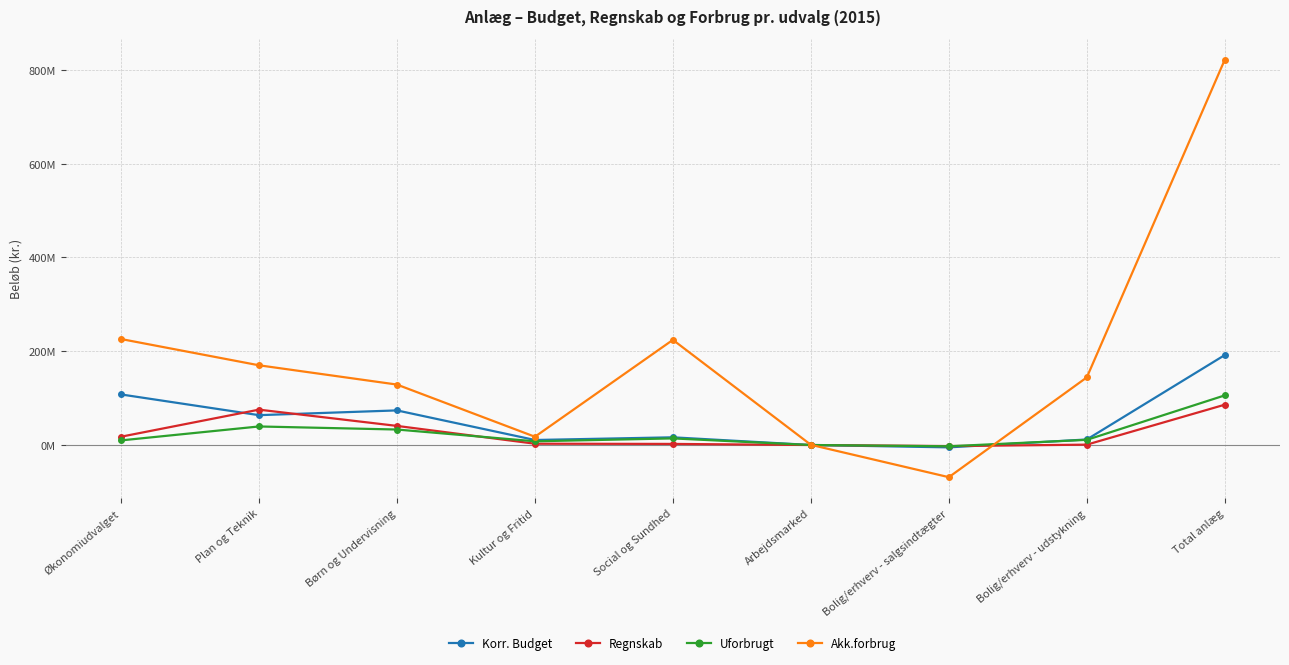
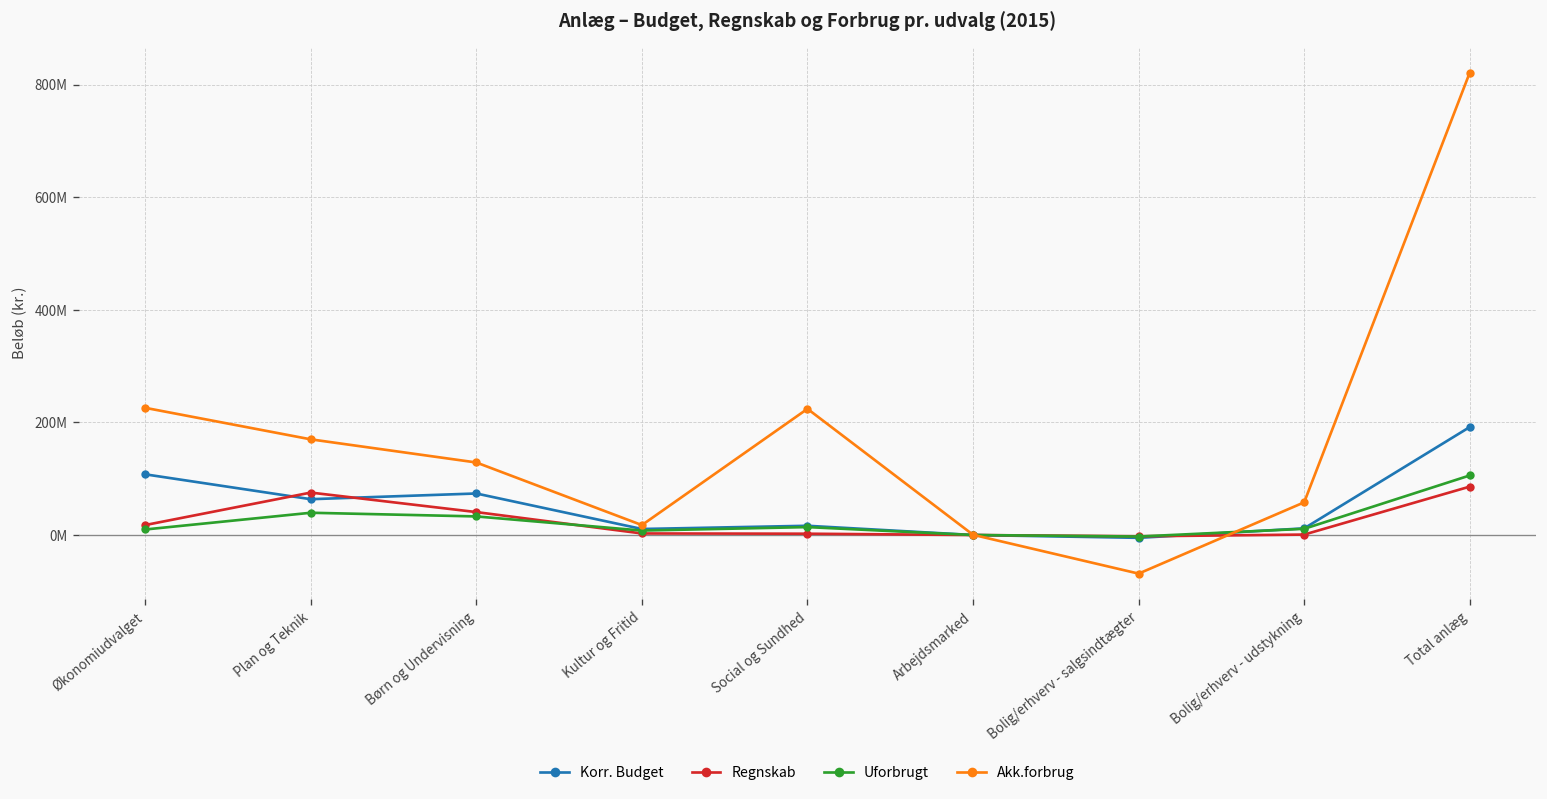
Akk.forbrug, Bolig/erhverv - udstykning: 140000000 -> 60000000
